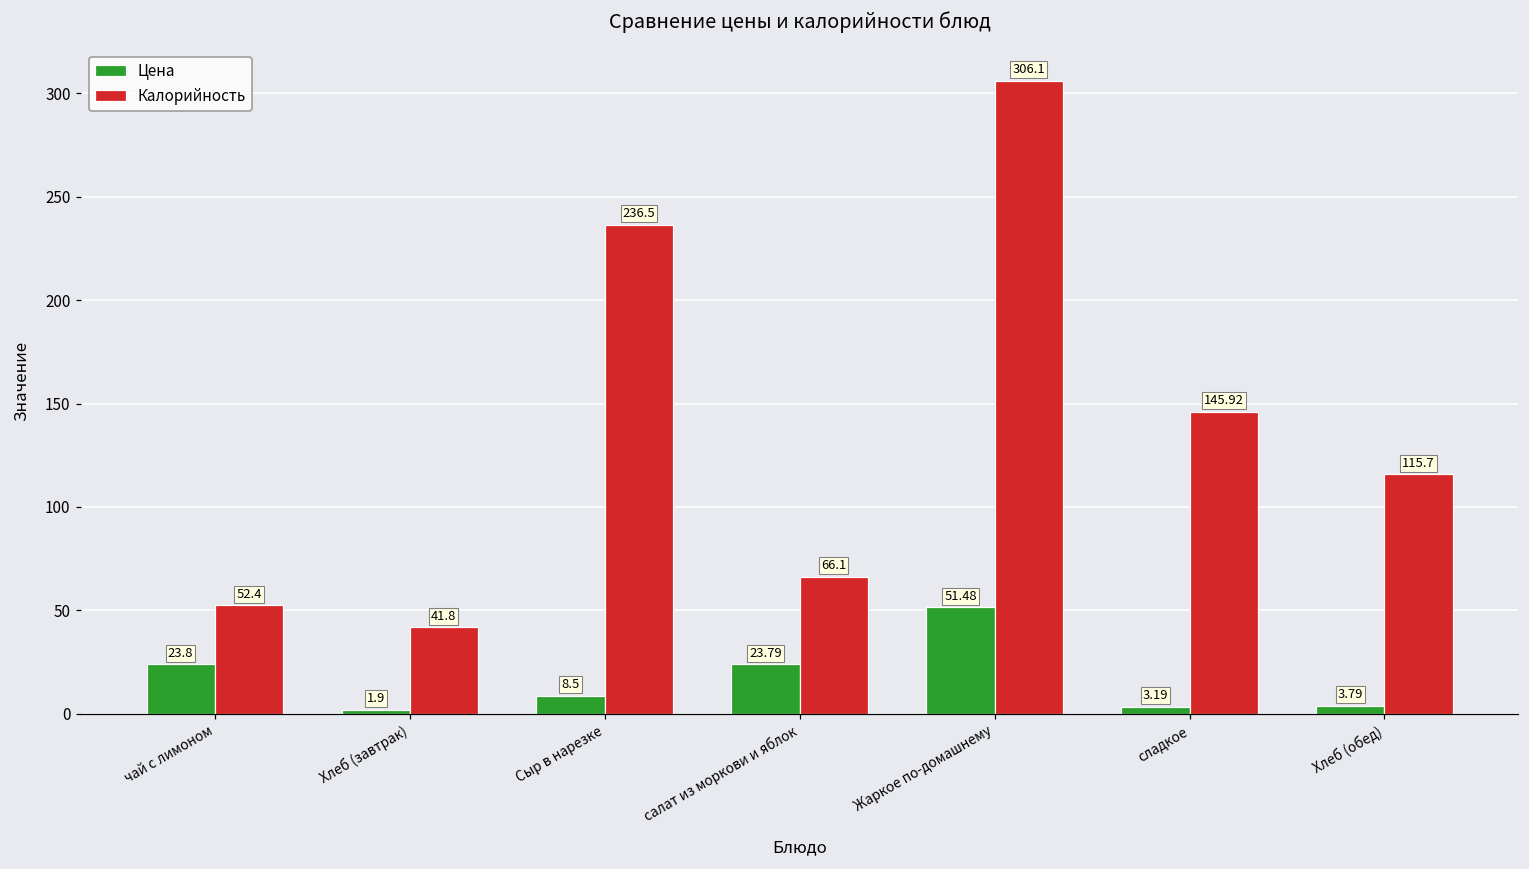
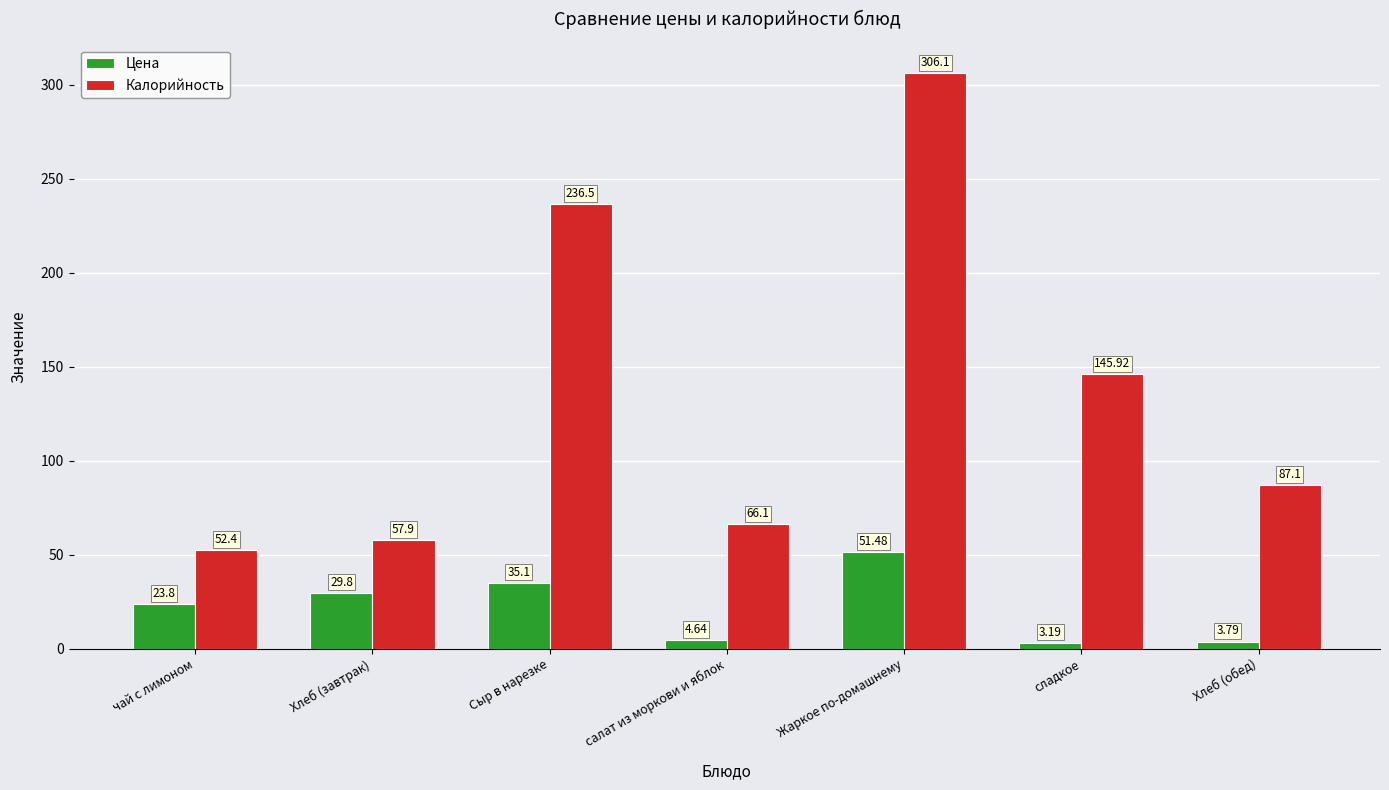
Цена, Хлеб (завтрак): 1.9 -> 29.8
Калорийность, Хлеб (завтрак): 41.8 -> 57.9
Цена, Сыр в нарезке: 8.5 -> 35.1
Цена, салат из моркови и яблок: 23.79 -> 4.64
Калорийность, Хлеб (обед): 115.7 -> 87.1
